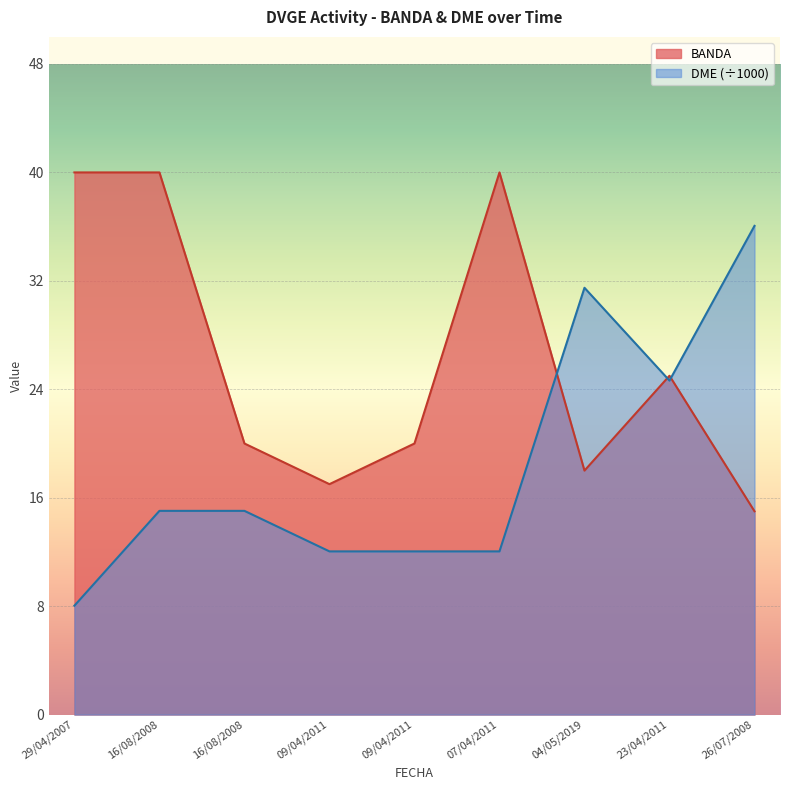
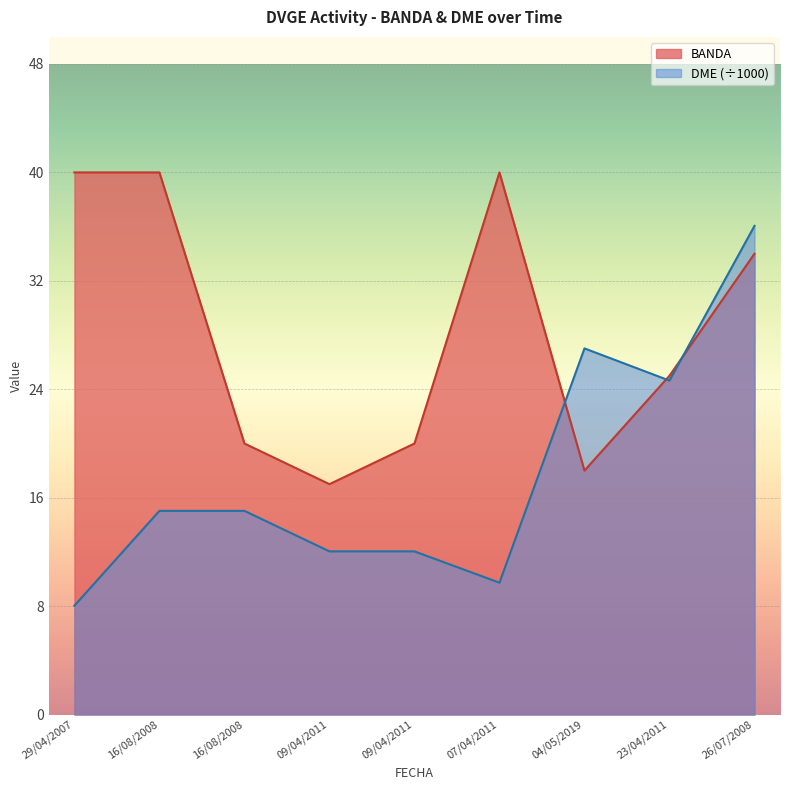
DME (÷1000), 07/04/2011: 12.0 -> 9.7
DME (÷1000), 04/05/2019: 31.5 -> 27.0
BANDA, 26/07/2008: 15 -> 34
